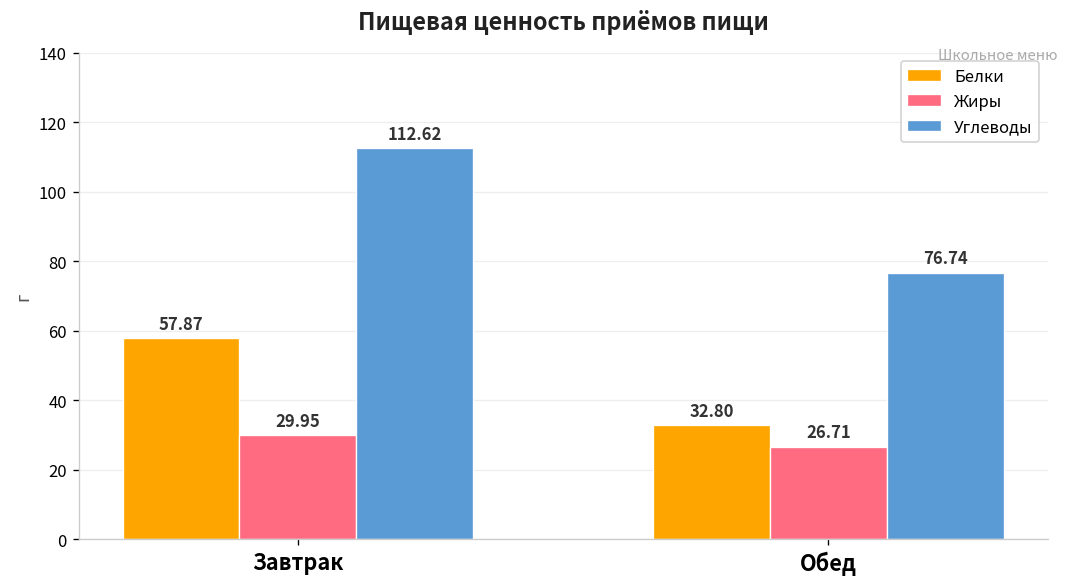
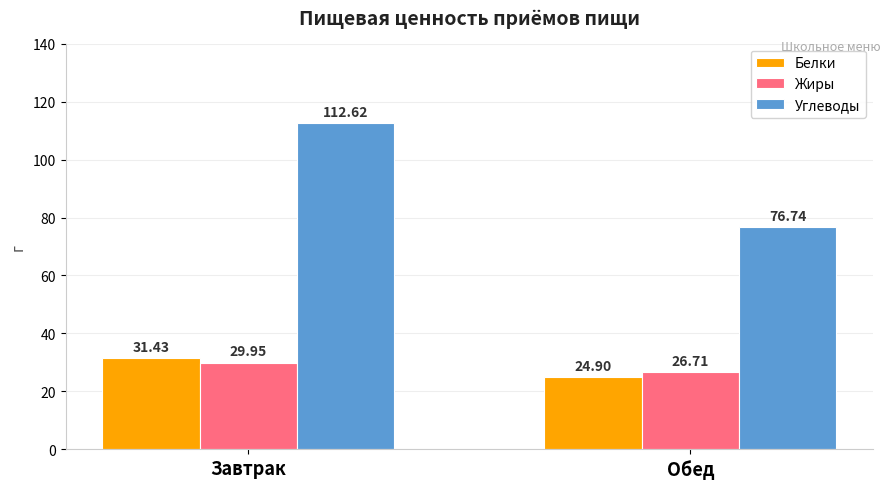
Белки, Завтрак: 57.87 -> 31.43
Белки, Обед: 32.80 -> 24.90
